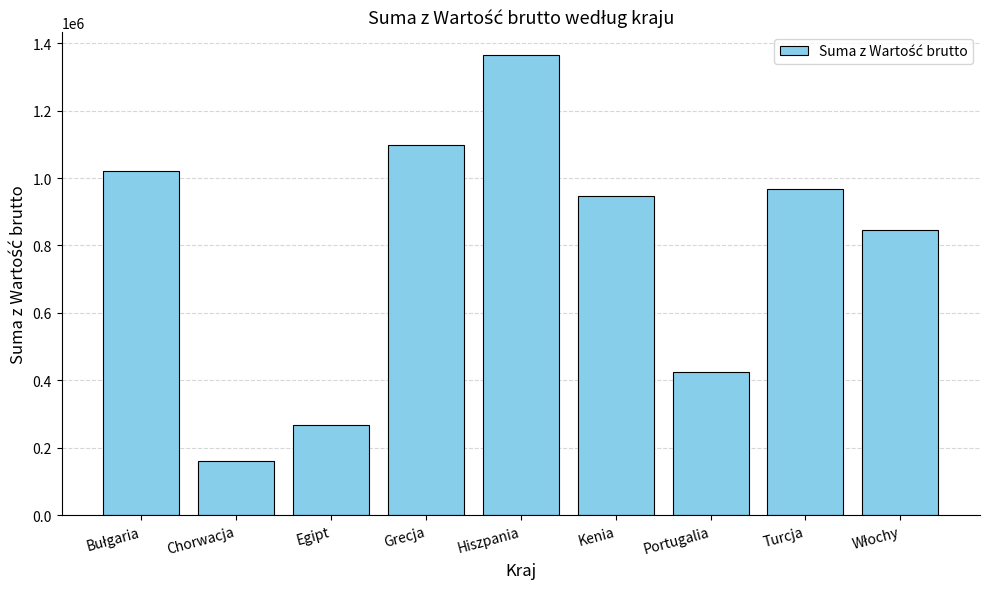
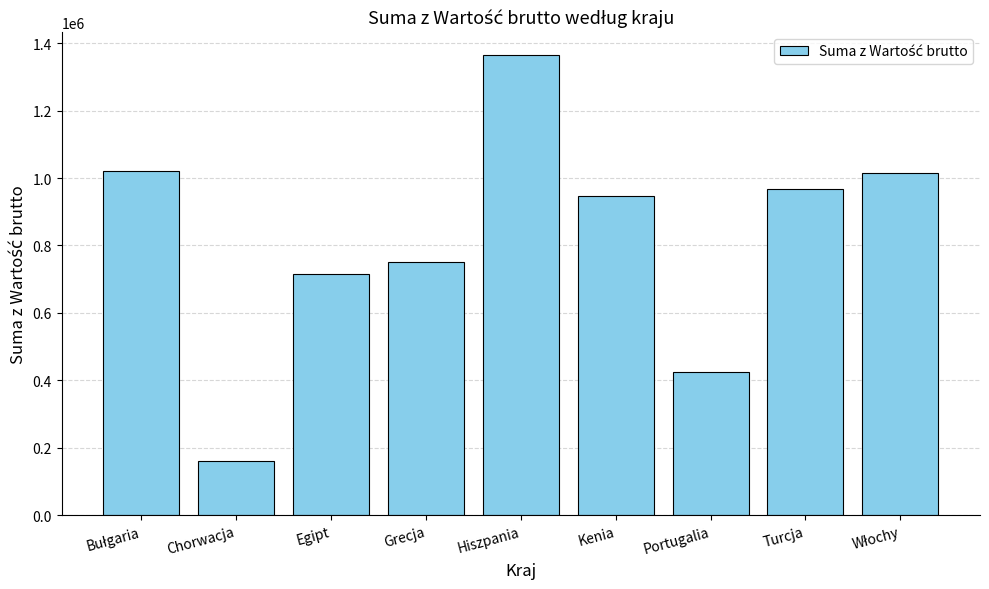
Egipt: 270000 -> 720000
Grecja: 1100000 -> 750000
Włochy: 850000 -> 1010000
